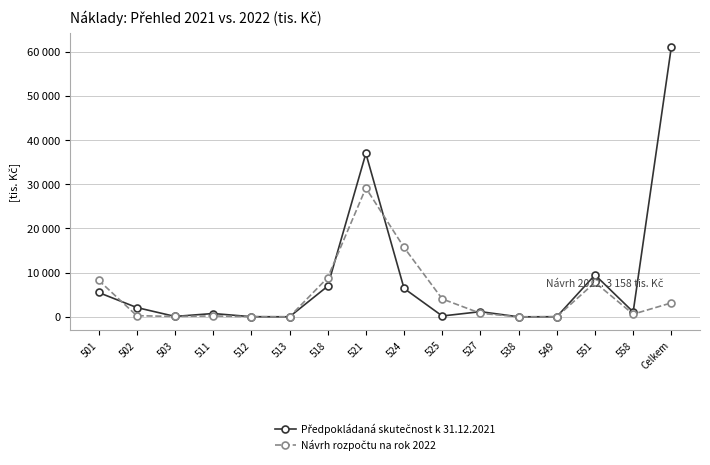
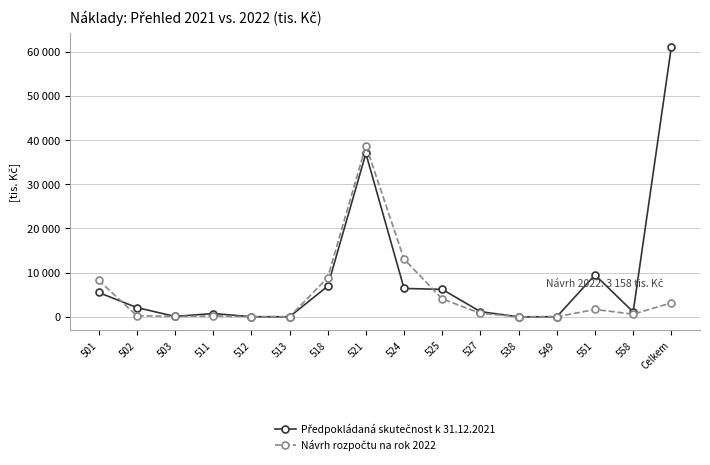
Návrh rozpočtu na rok 2022, 521: 29000 -> 39000
Návrh rozpočtu na rok 2022, 524: 16000 -> 13000
Předpokládaná skutečnost k 31.12.2021, 525: 0 -> 6000
Návrh rozpočtu na rok 2022, 551: 8000 -> 2000
